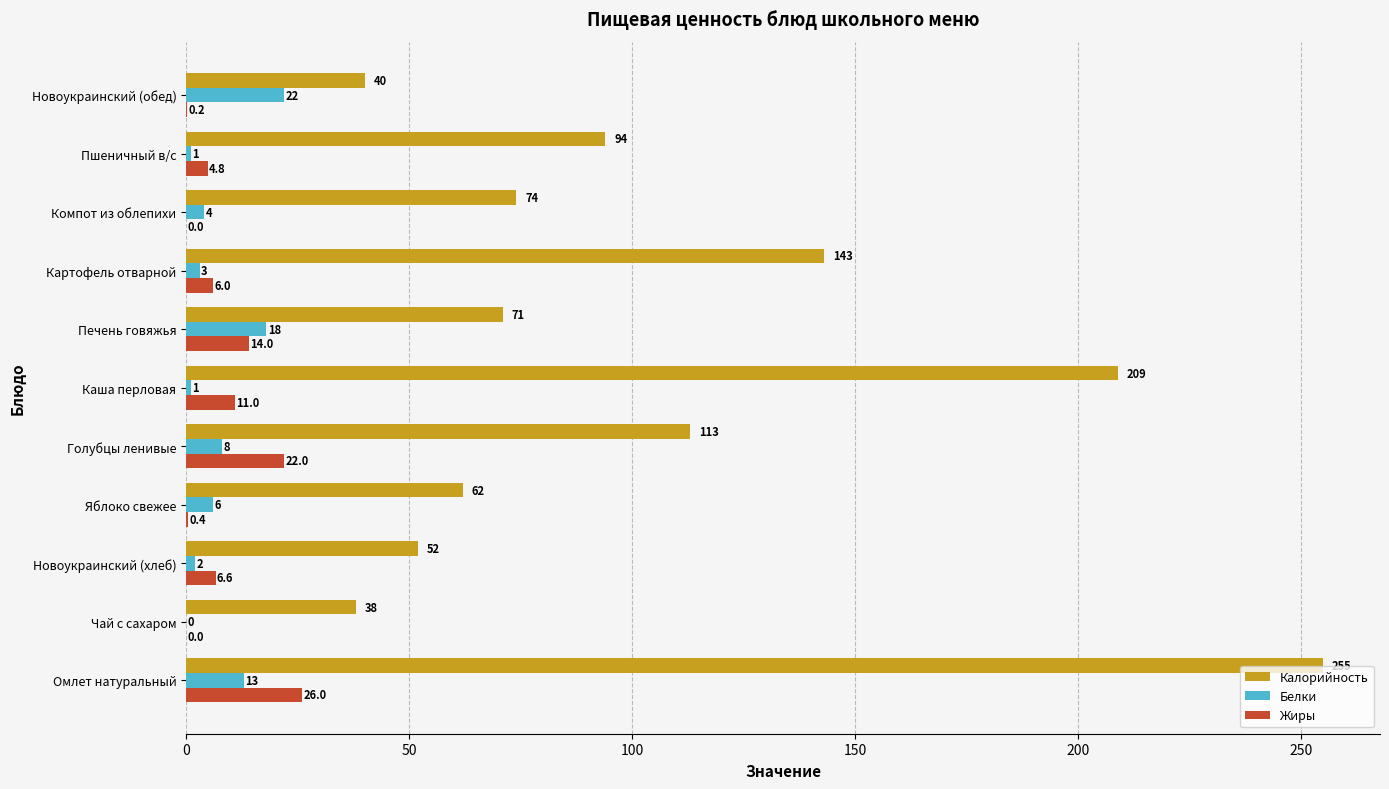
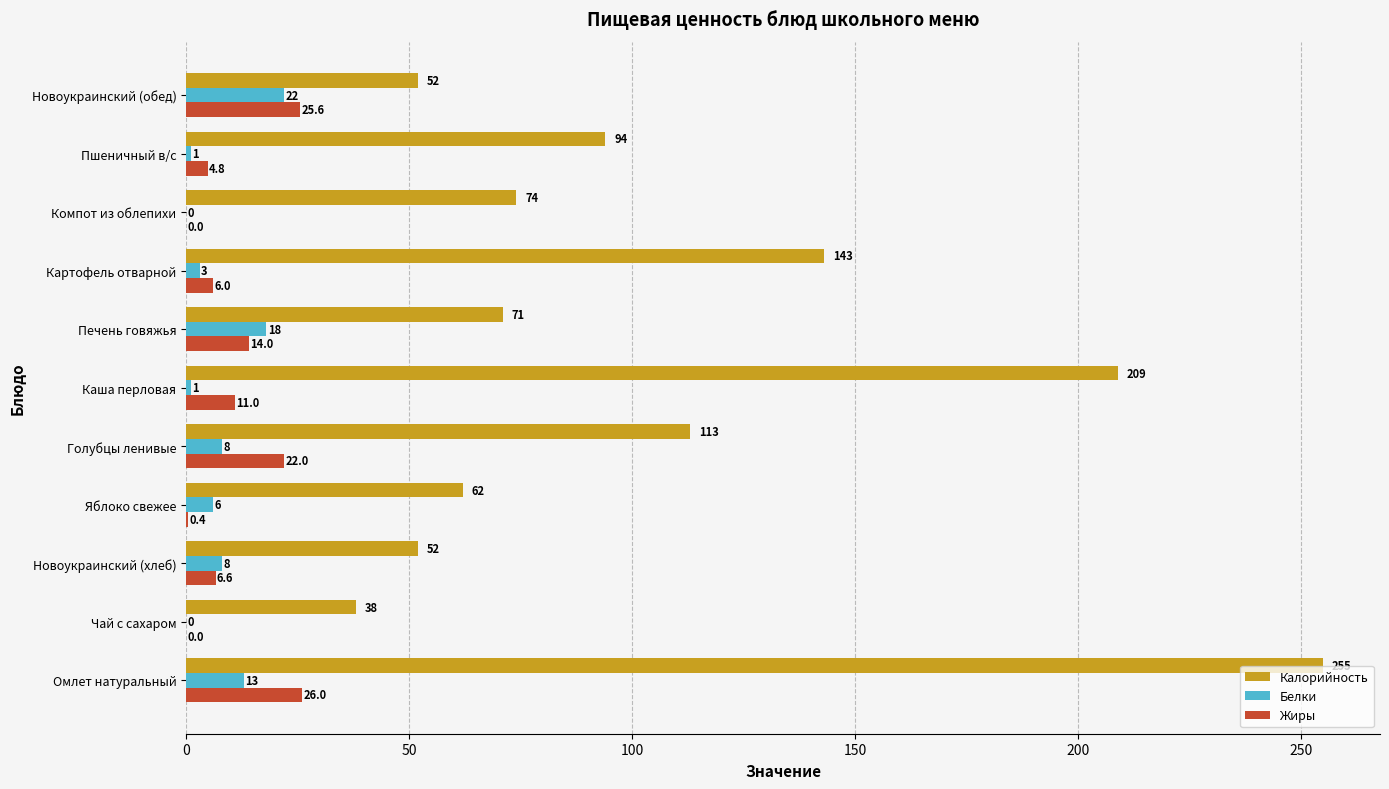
Калорийность, Новоукраинский (обед): 40 -> 52
Жиры, Новоукраинский (обед): 0.2 -> 25.6
Белки, Компот из облепихи: 4 -> 0
Белки, Новоукраинский (хлеб): 2 -> 8
